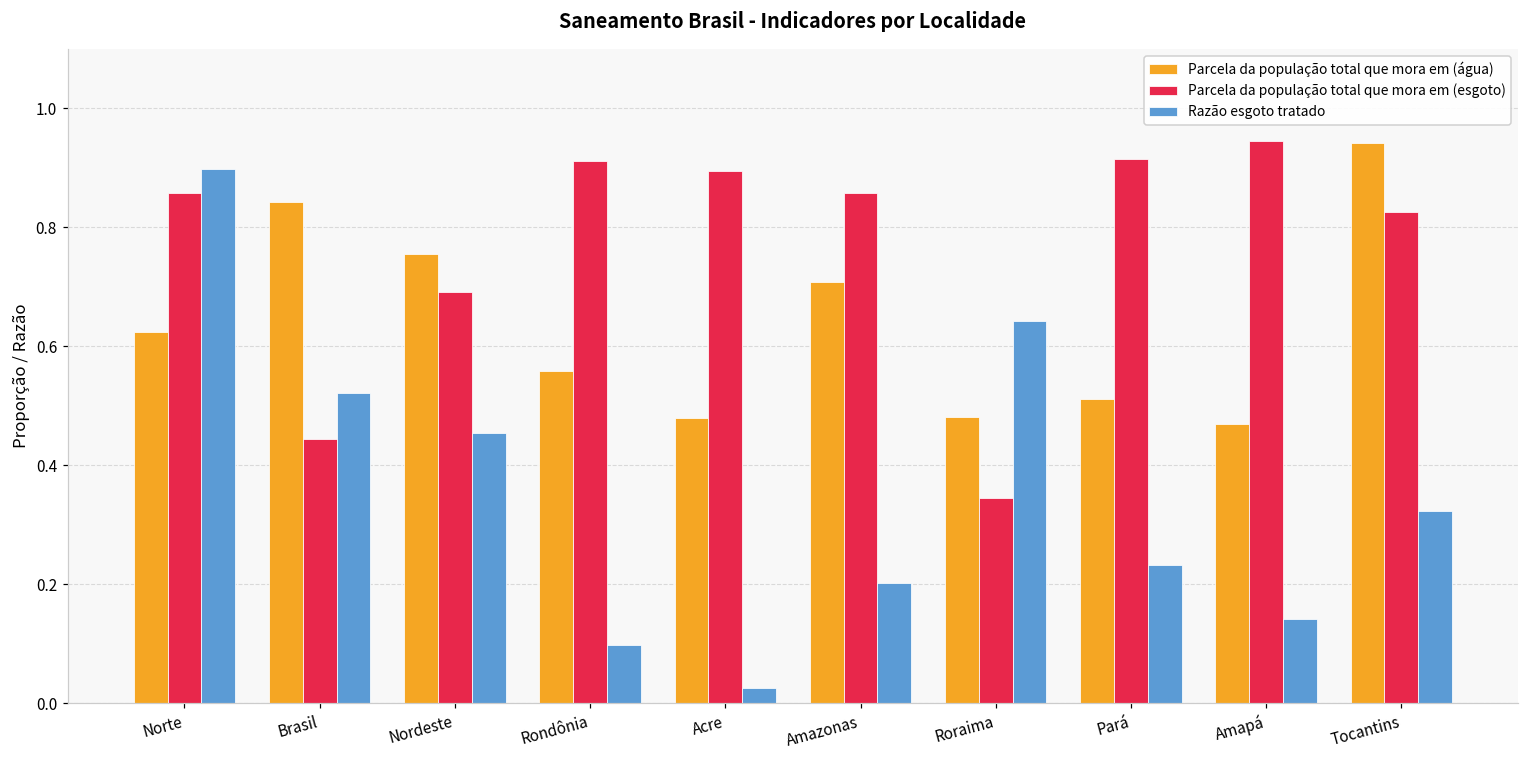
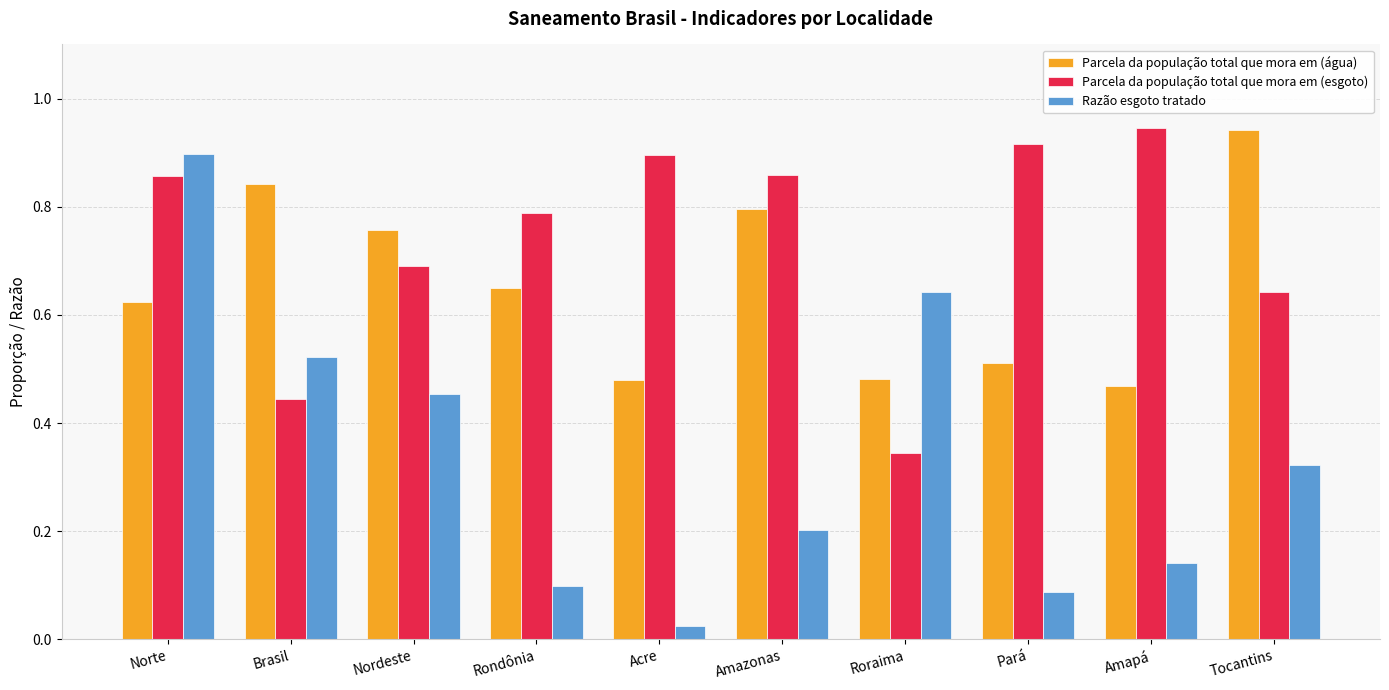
Parcela da população total que mora em (água), Rondônia: 0.56 -> 0.65
Parcela da população total que mora em (esgoto), Rondônia: 0.91 -> 0.79
Parcela da população total que mora em (água), Amazonas: 0.71 -> 0.80
Razão esgoto tratado, Pará: 0.23 -> 0.09
Parcela da população total que mora em (esgoto), Tocantins: 0.83 -> 0.64
